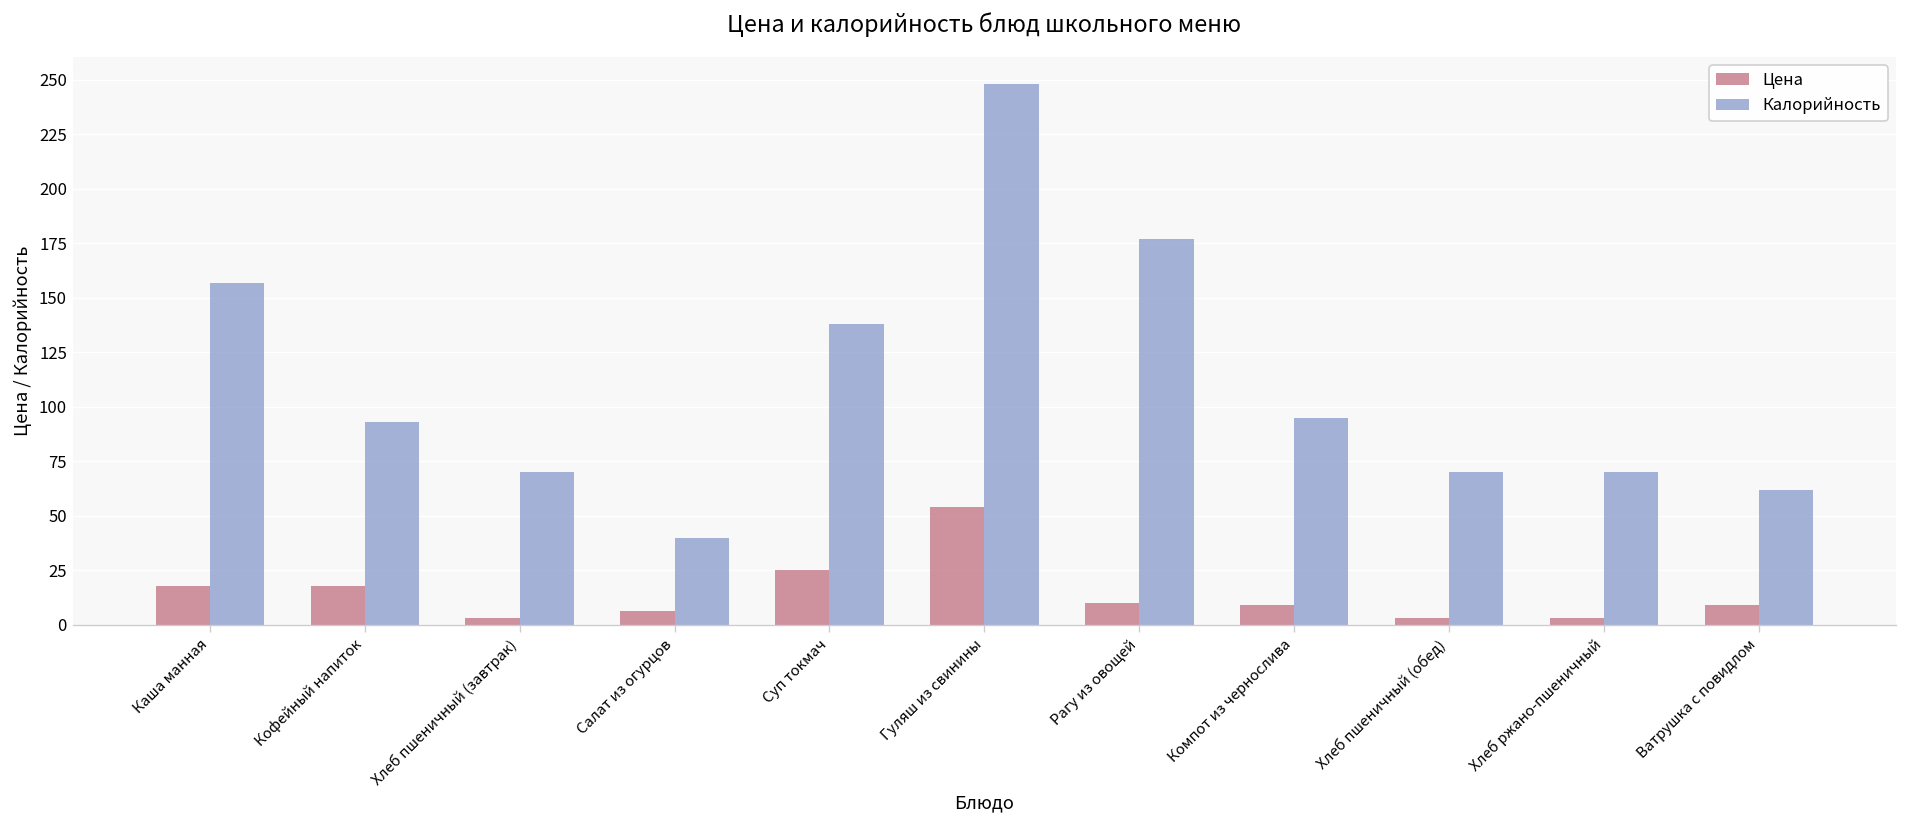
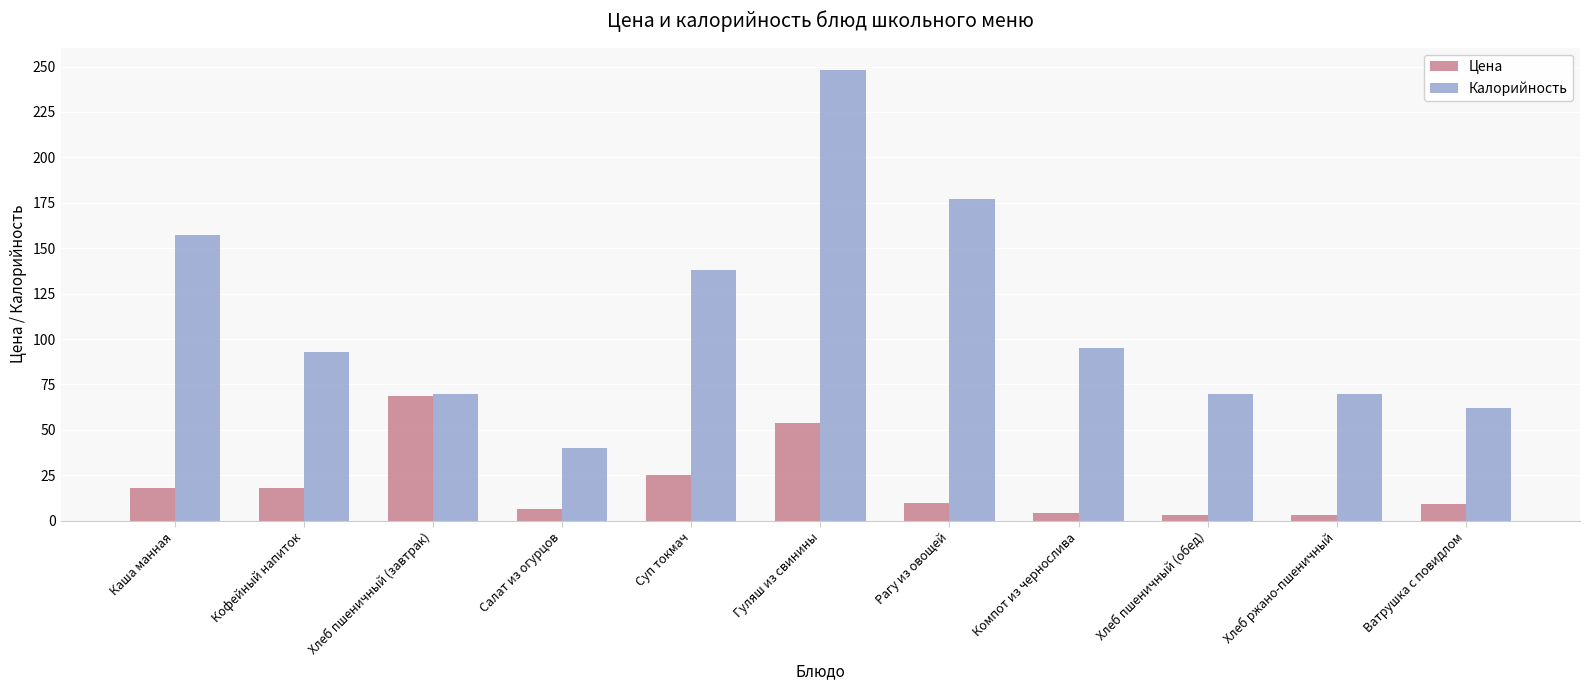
Цена, Хлеб пшеничный (завтрак): 3 -> 69
Цена, Компот из чернослива: 9 -> 4
